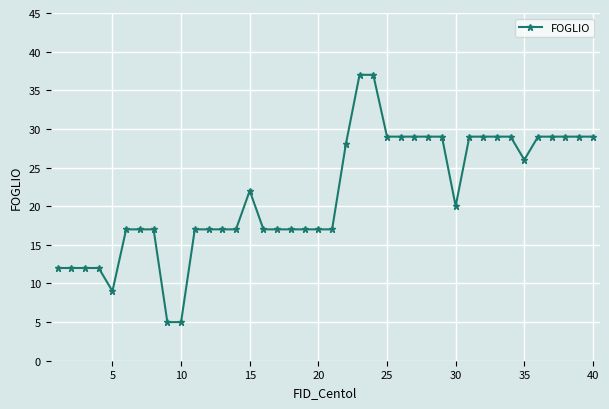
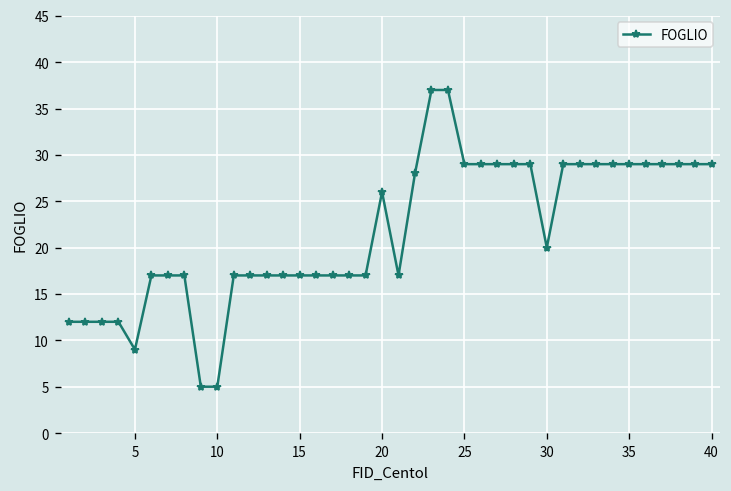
15: 22 -> 17
20: 17 -> 26
35: 26 -> 29
